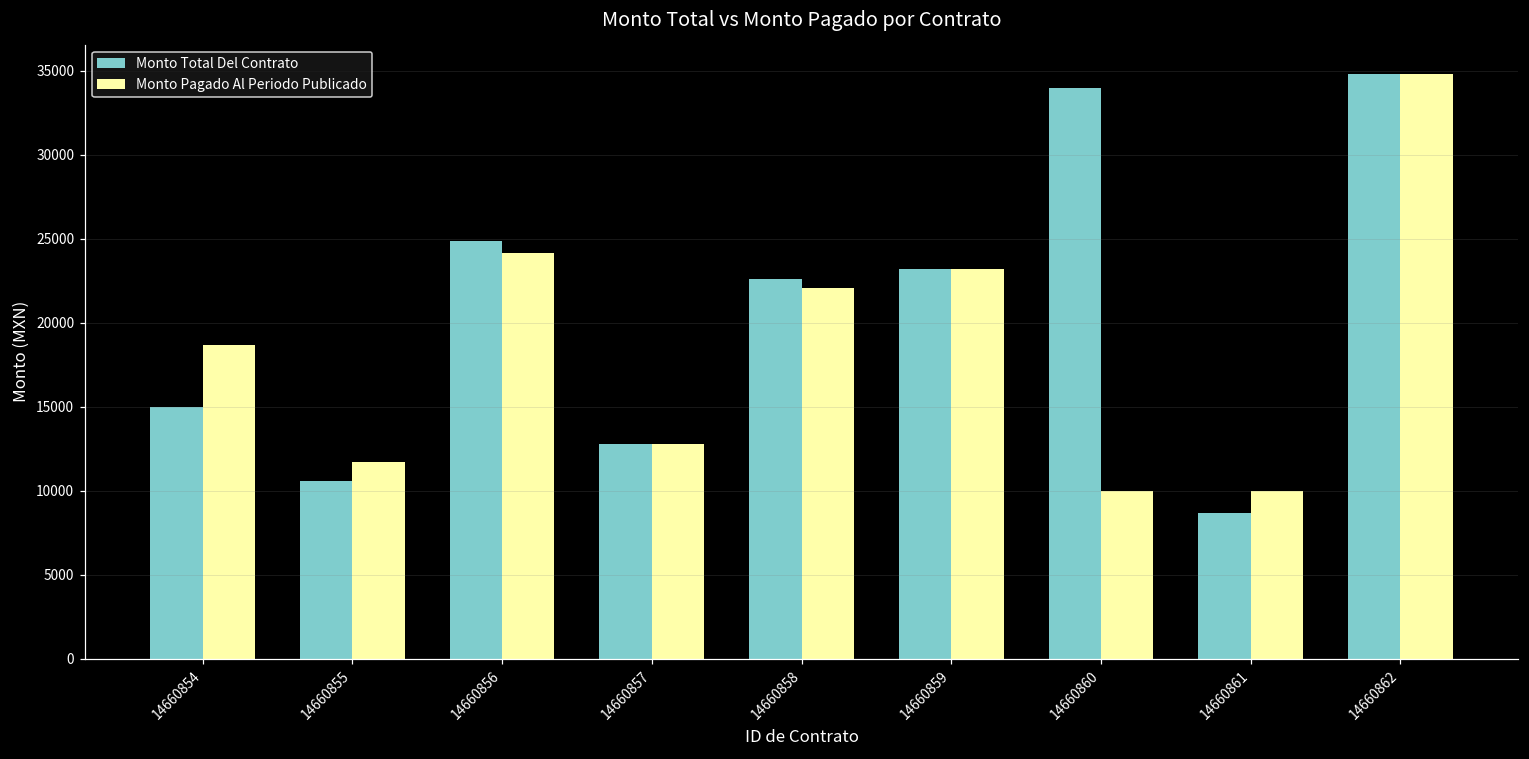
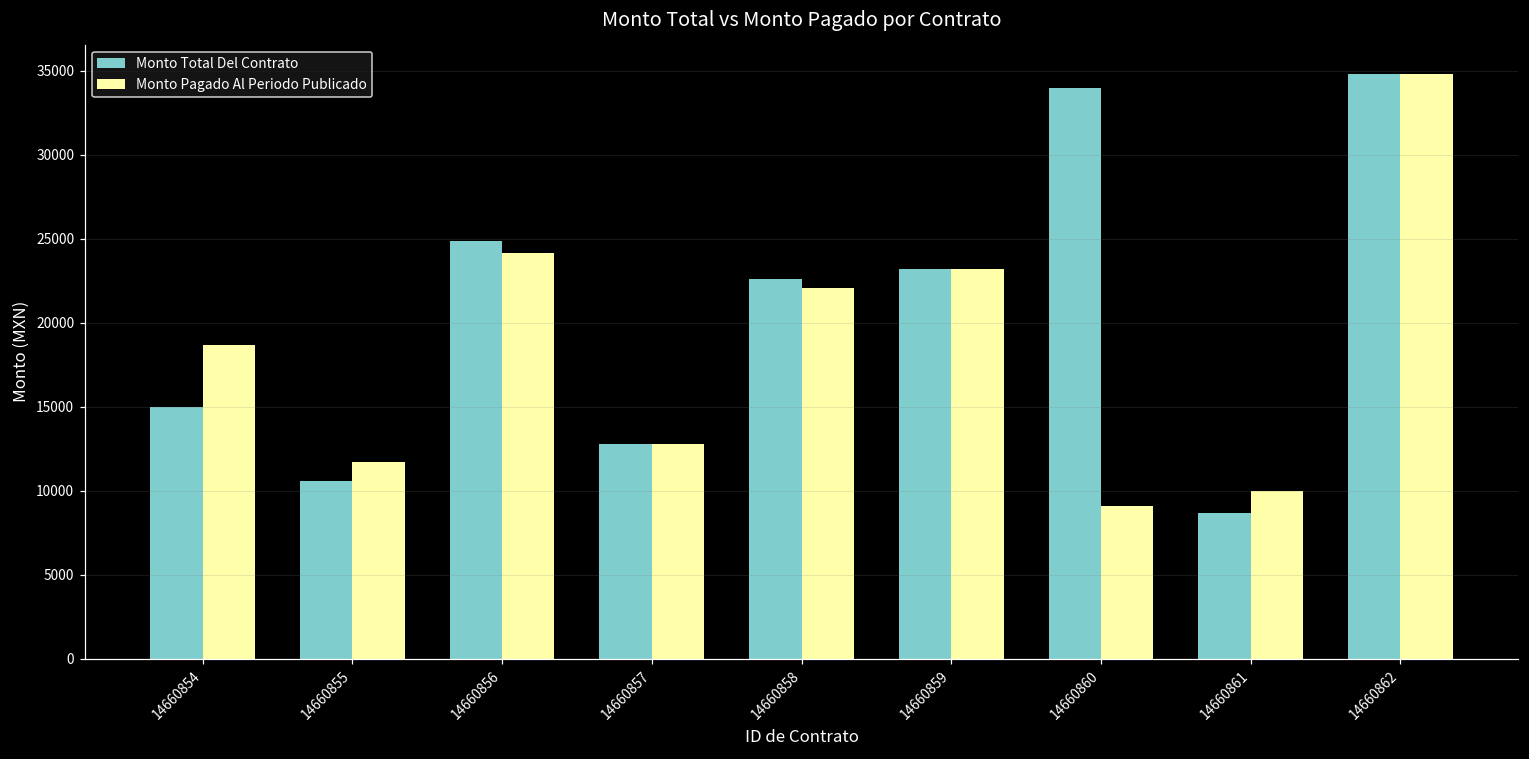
Monto Pagado Al Periodo Publicado, 14660860: 10000 -> 9100
